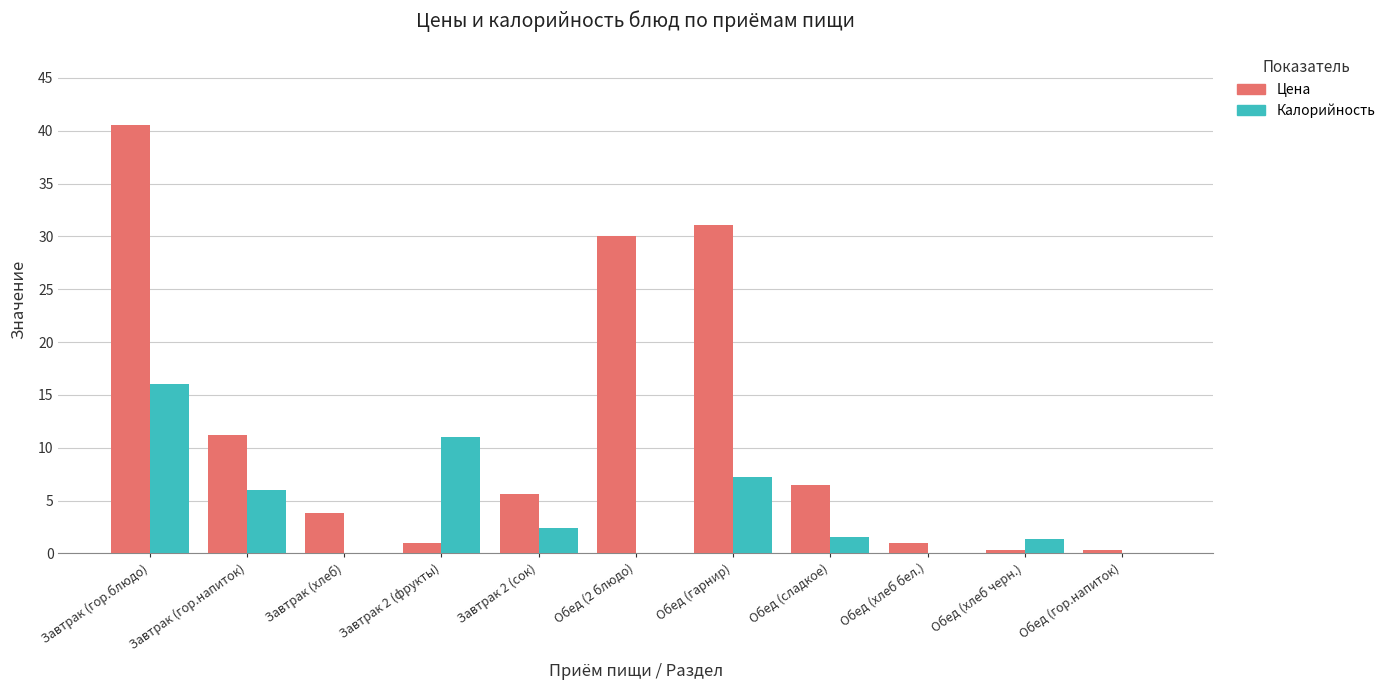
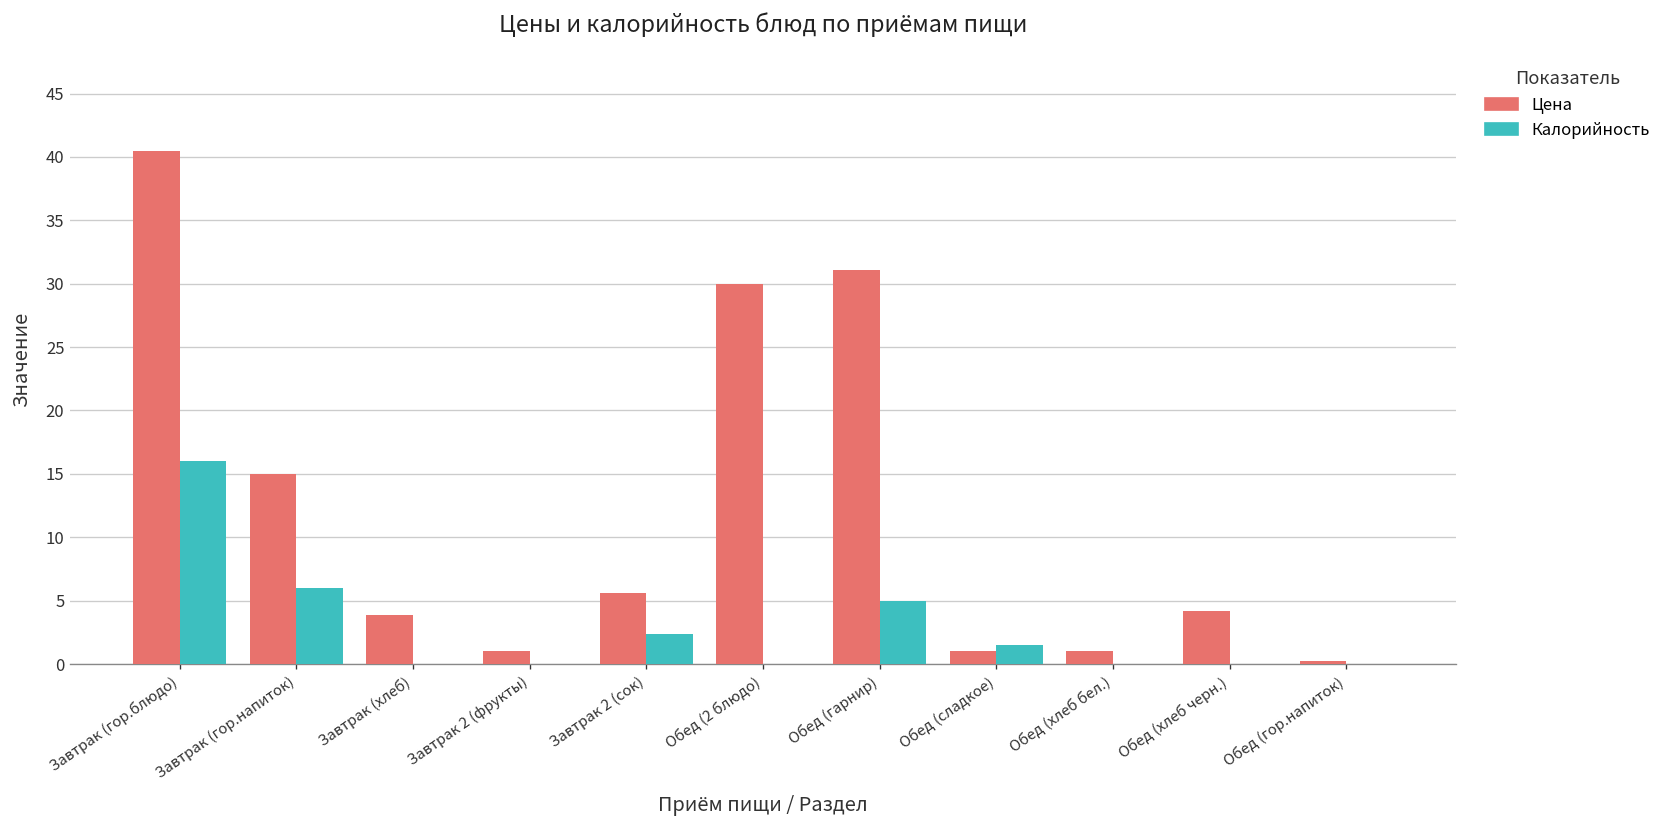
Цена, Завтрак (гор.напиток): 11.2 -> 15.0
Калорийность, Завтрак 2 (фрукты): 11 -> 0
Калорийность, Обед (гарнир): 7.2 -> 5.0
Цена, Обед (сладкое): 6.5 -> 1.0
Цена, Обед (хлеб черн.): 0.3 -> 4.2
Калорийность, Обед (хлеб черн.): 1.4 -> 0.0
